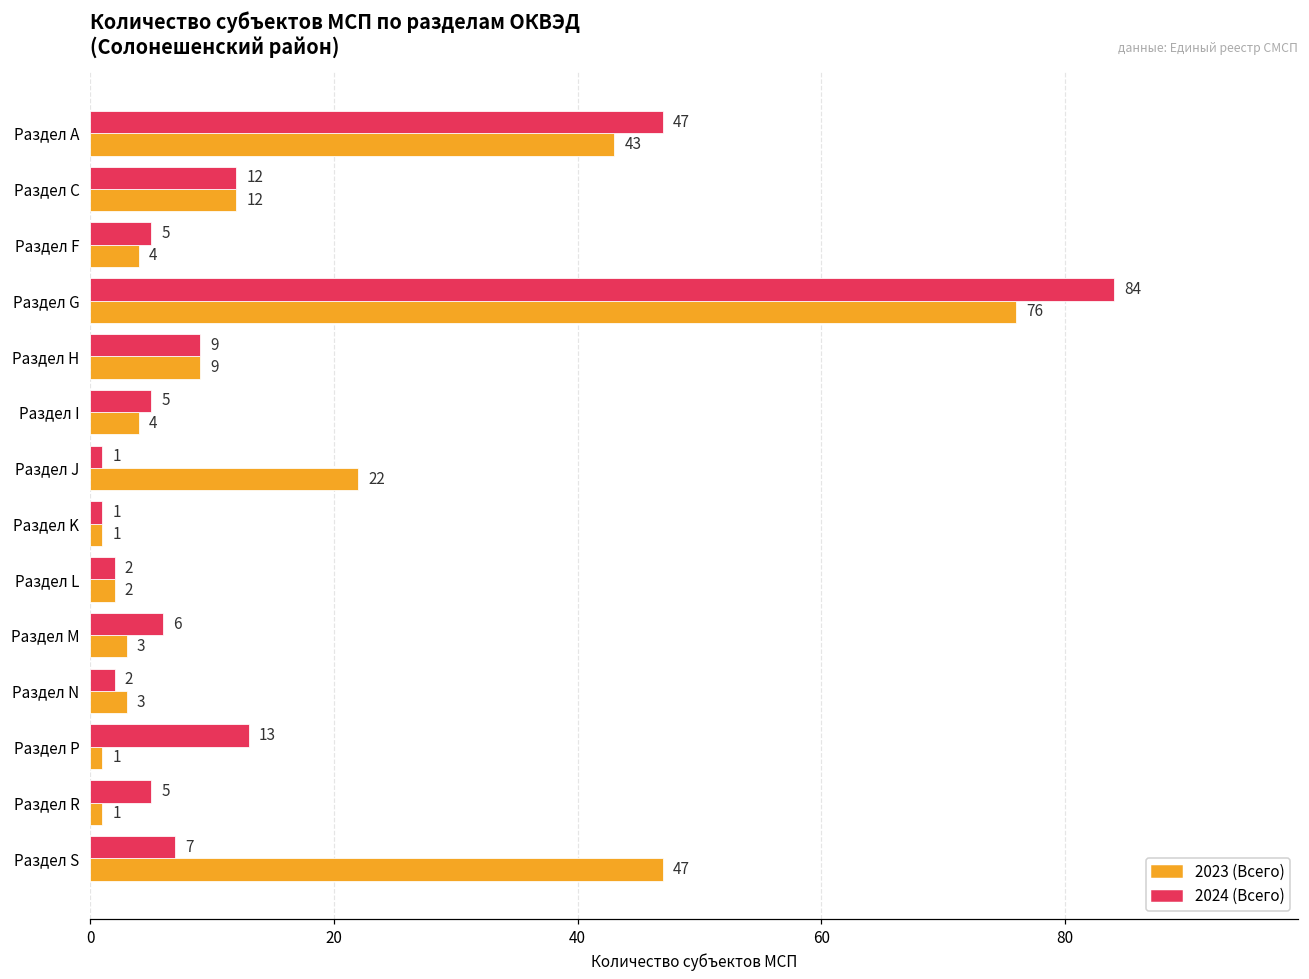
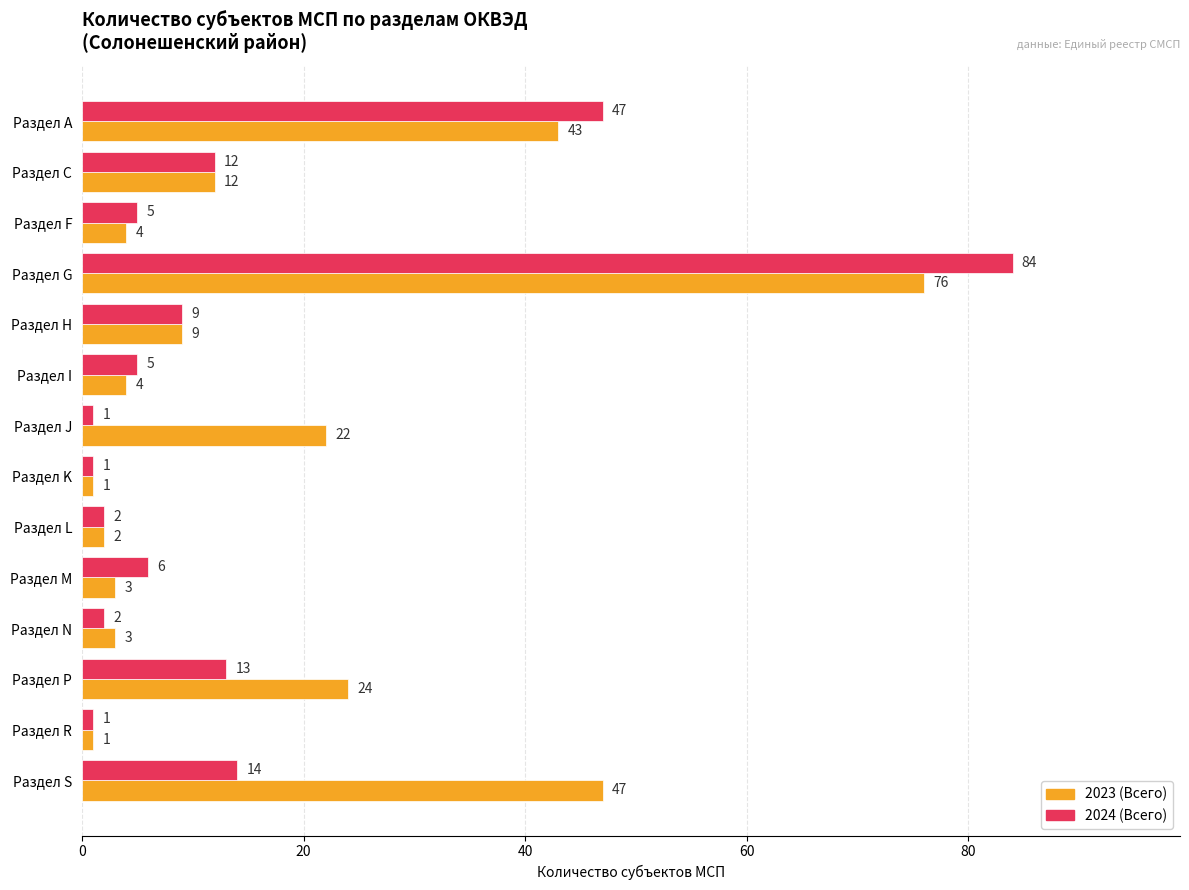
2023 (Всего), Раздел P: 1 -> 24
2024 (Всего), Раздел R: 5 -> 1
2024 (Всего), Раздел S: 7 -> 14
